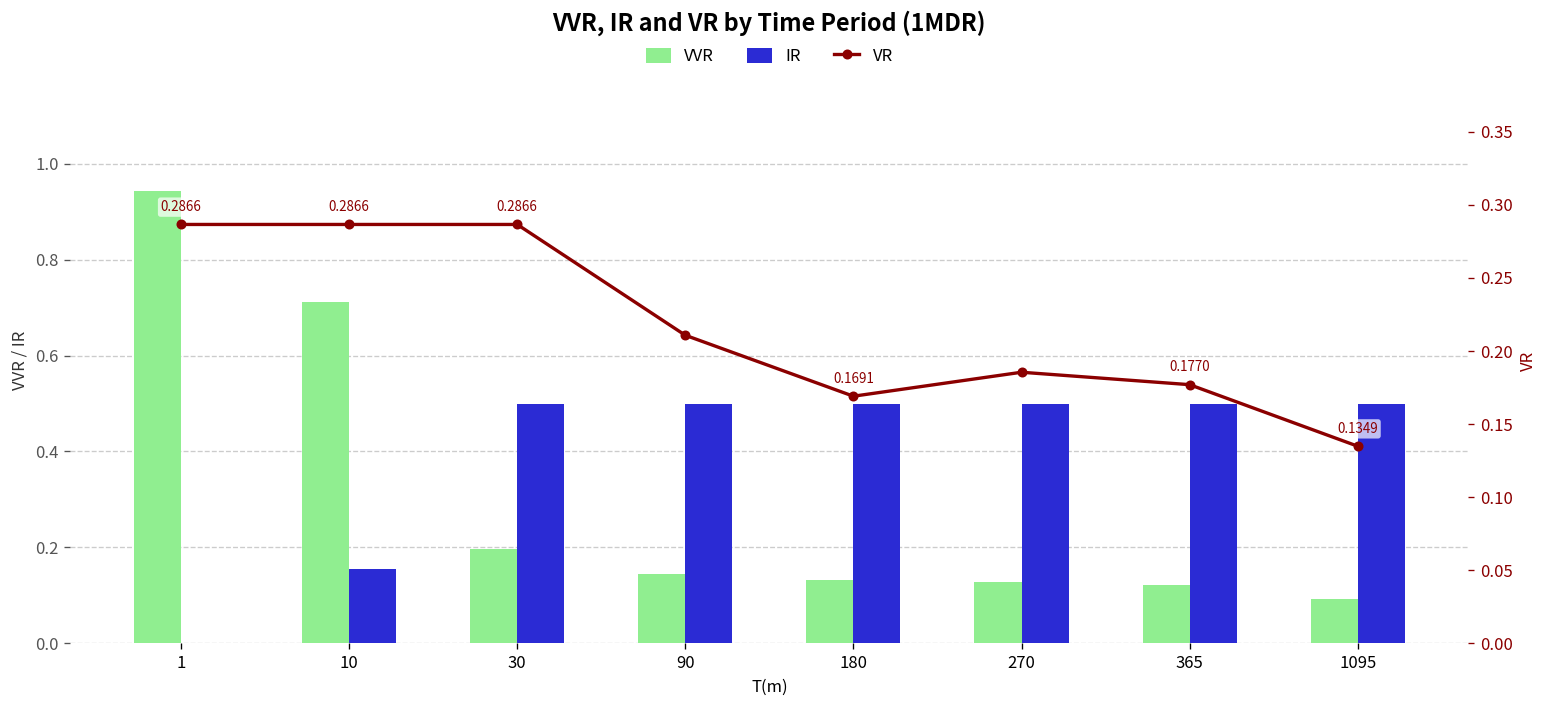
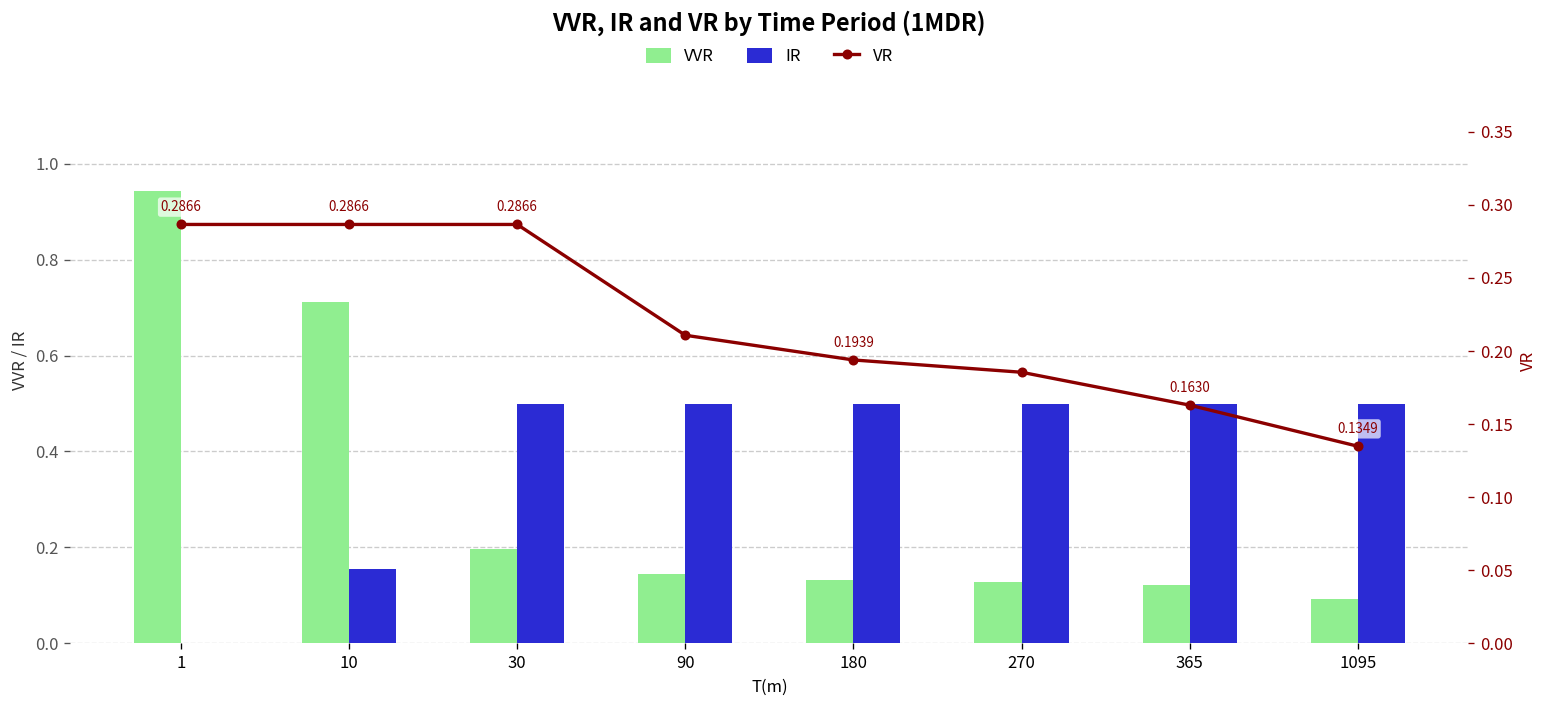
VR, 180: 0.1691 -> 0.1939
VR, 365: 0.1770 -> 0.1630
